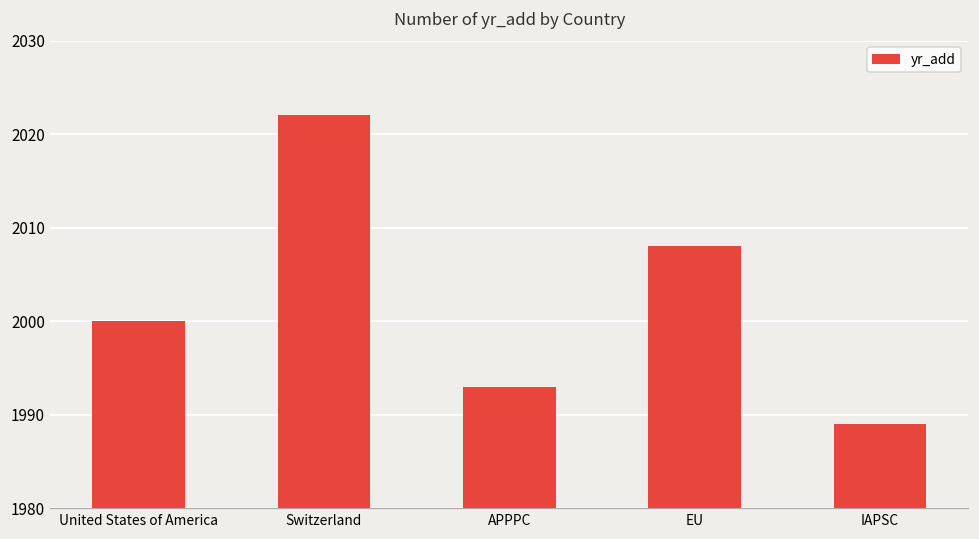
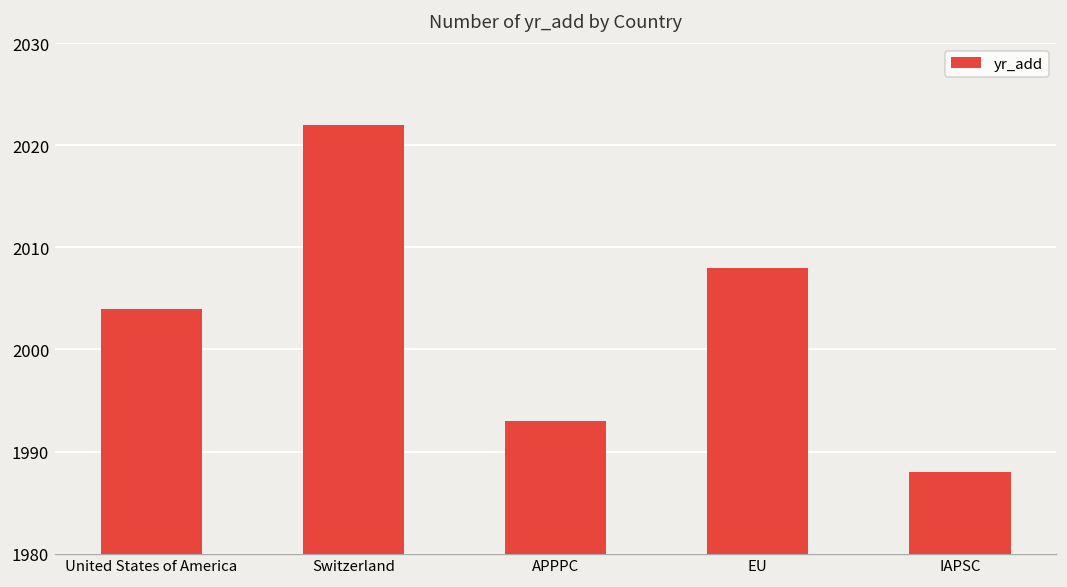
United States of America: 2000 -> 2004
IAPSC: 1989 -> 1988
